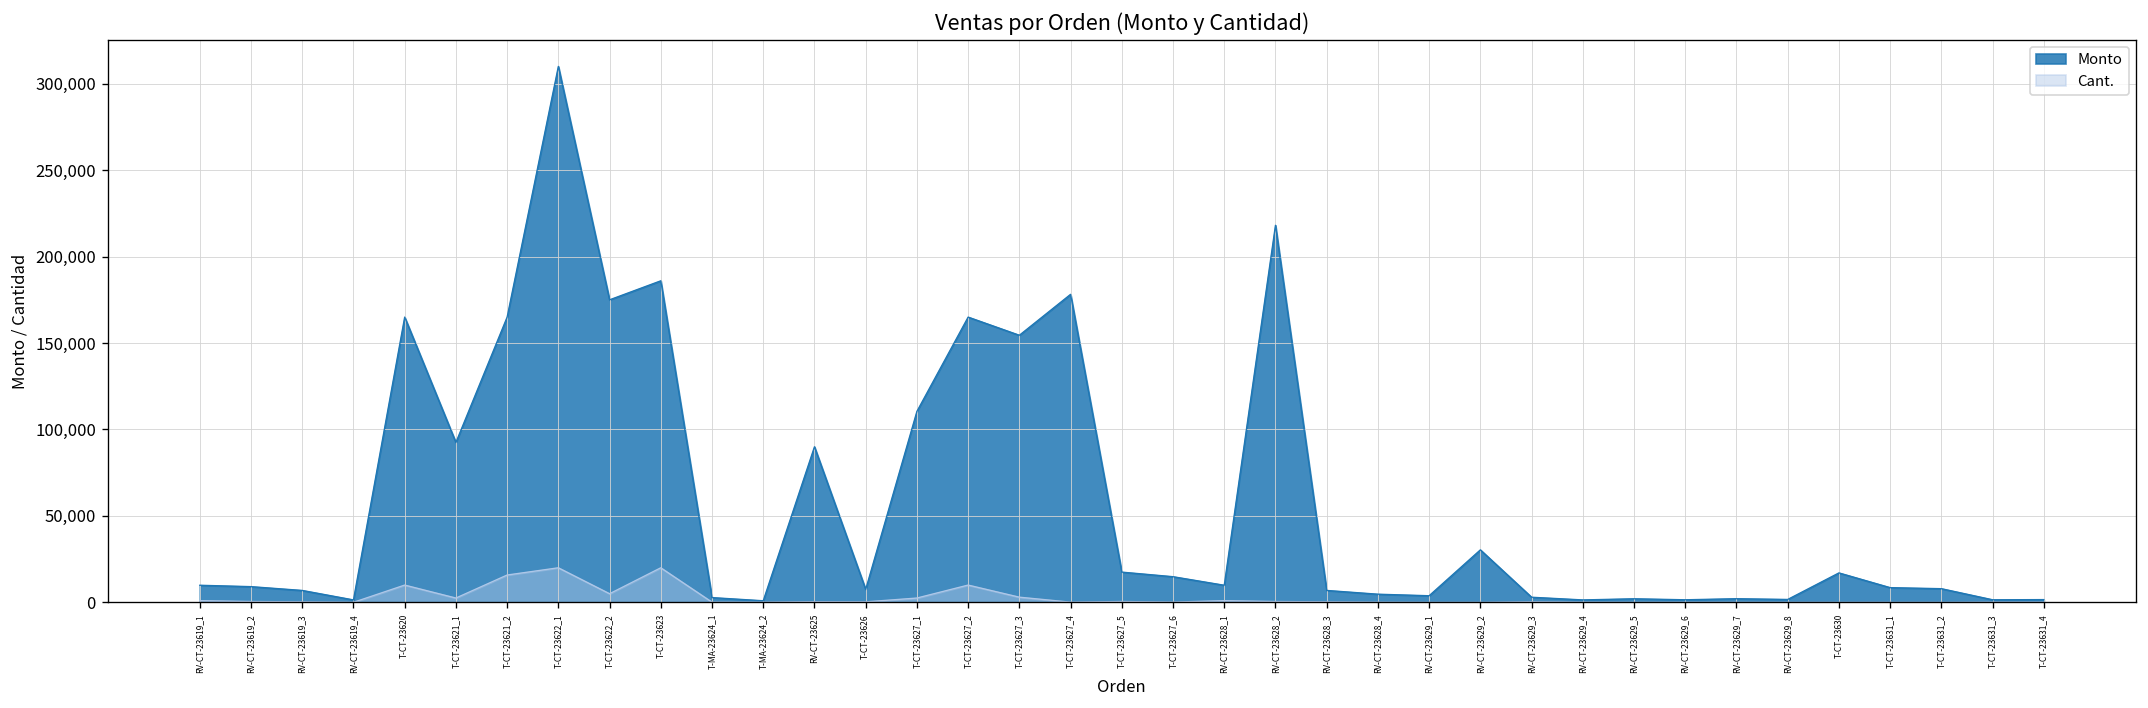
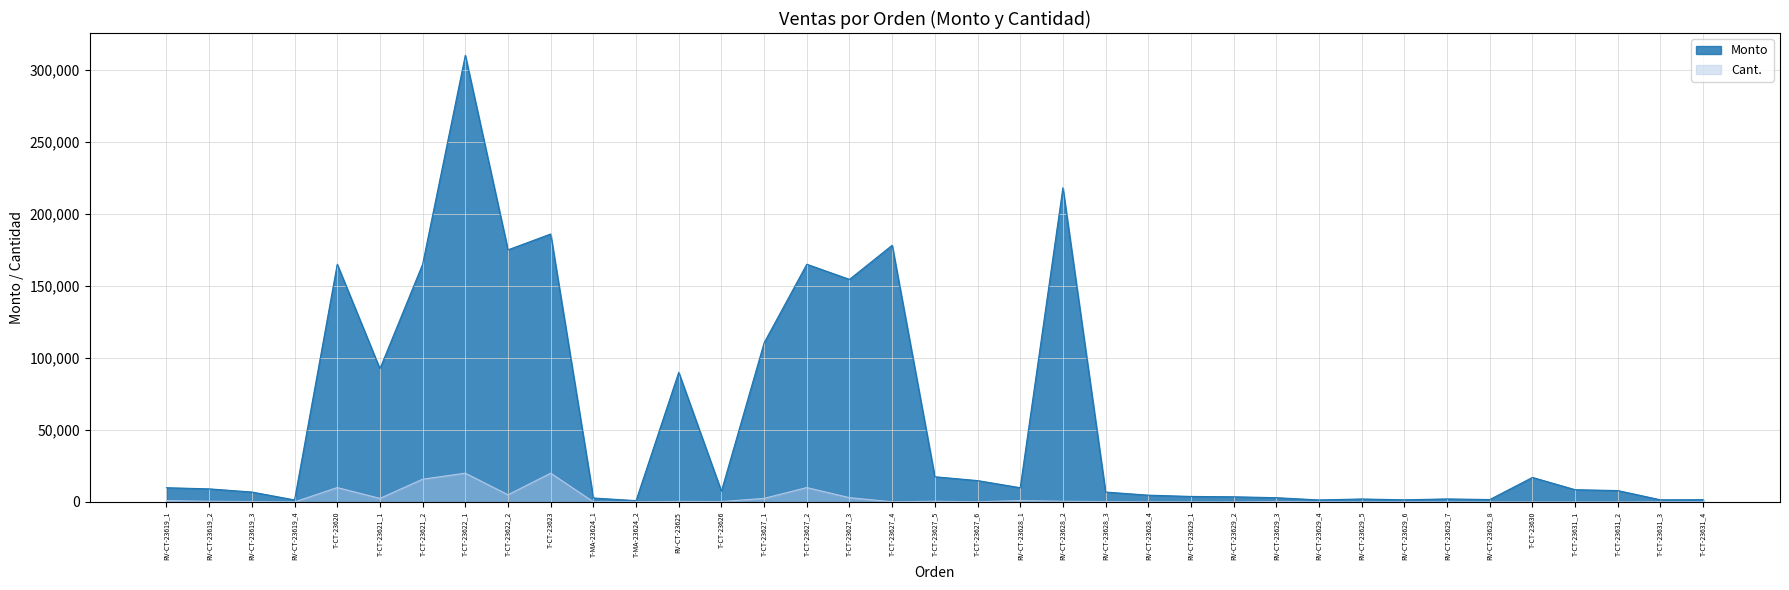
Monto, RV-CT-23629_2: 30,000 -> 4,000
